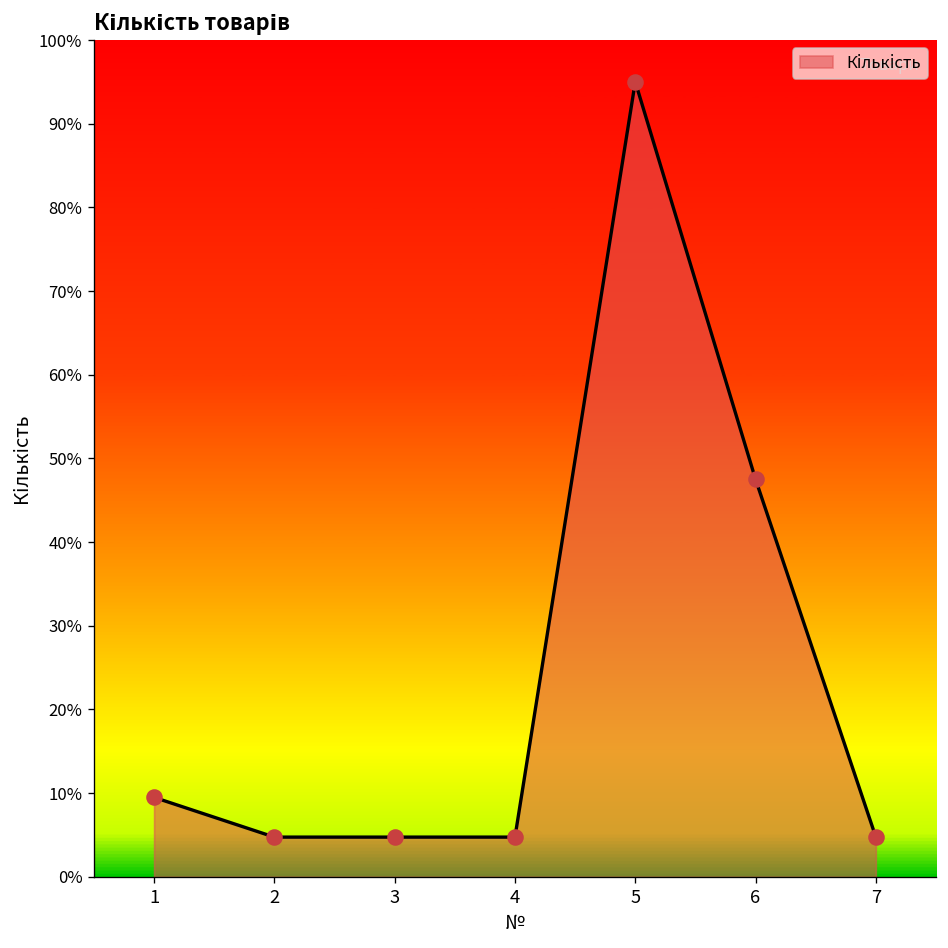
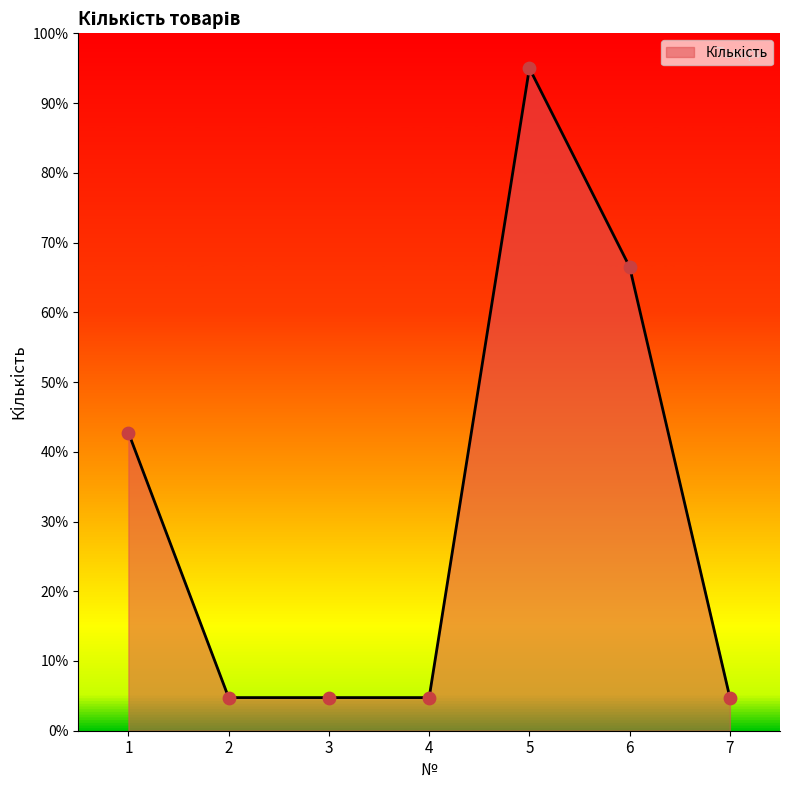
1: 10% -> 43%
6: 48% -> 67%
